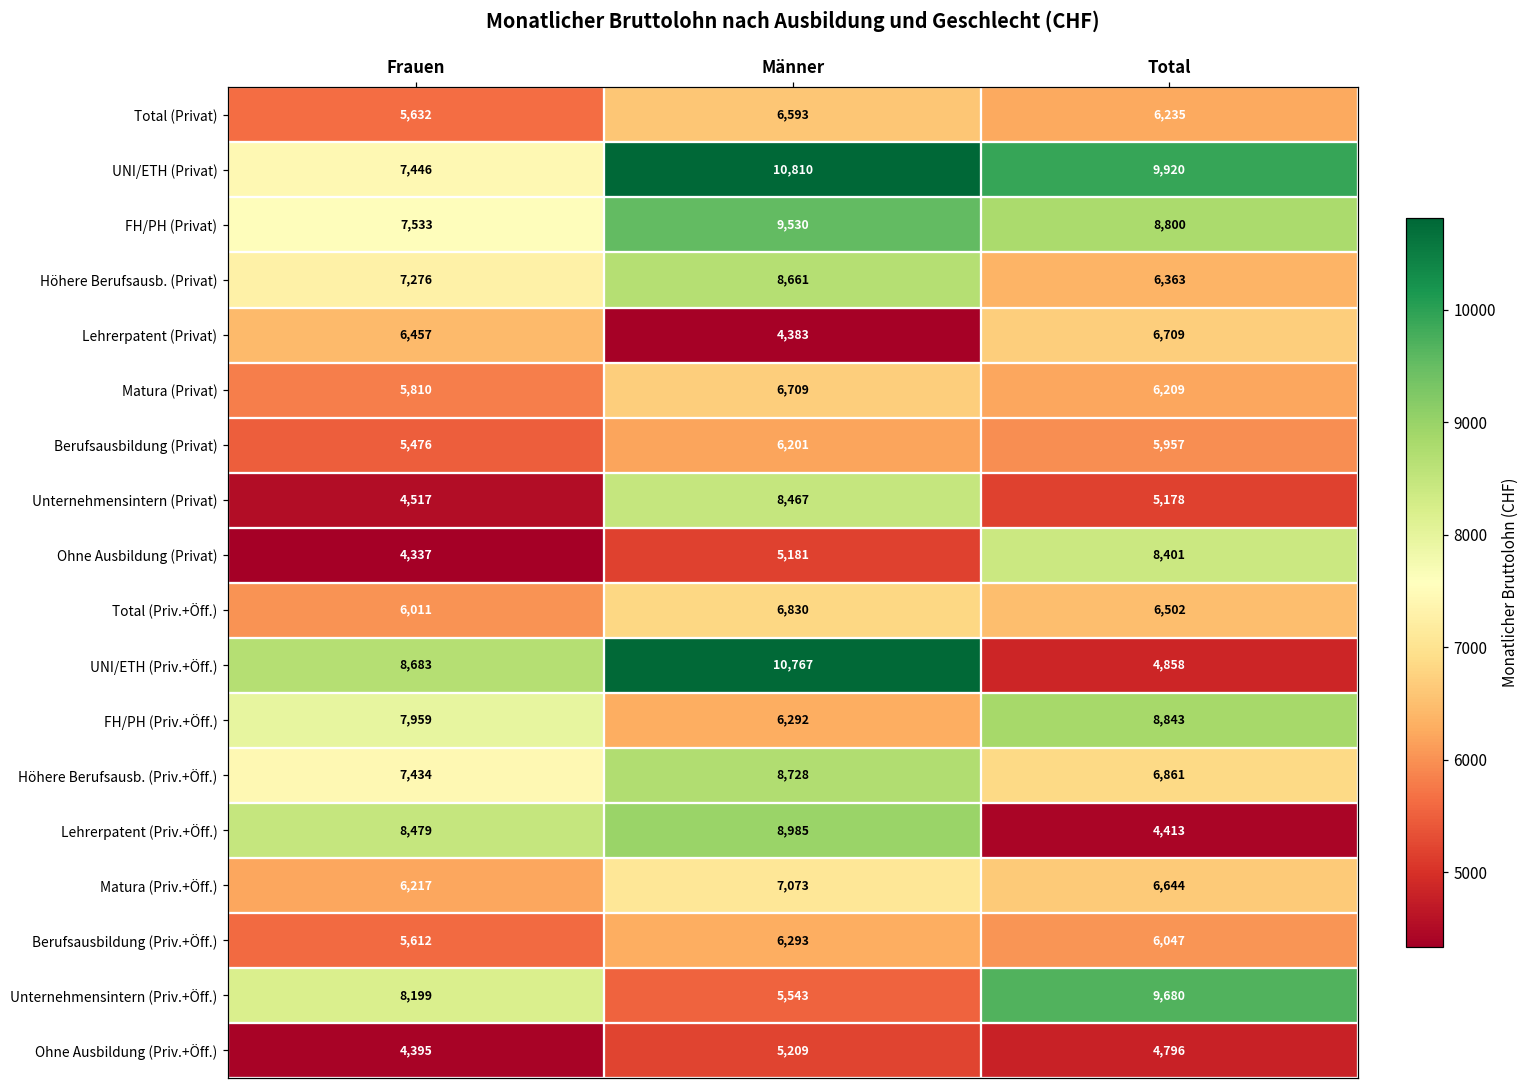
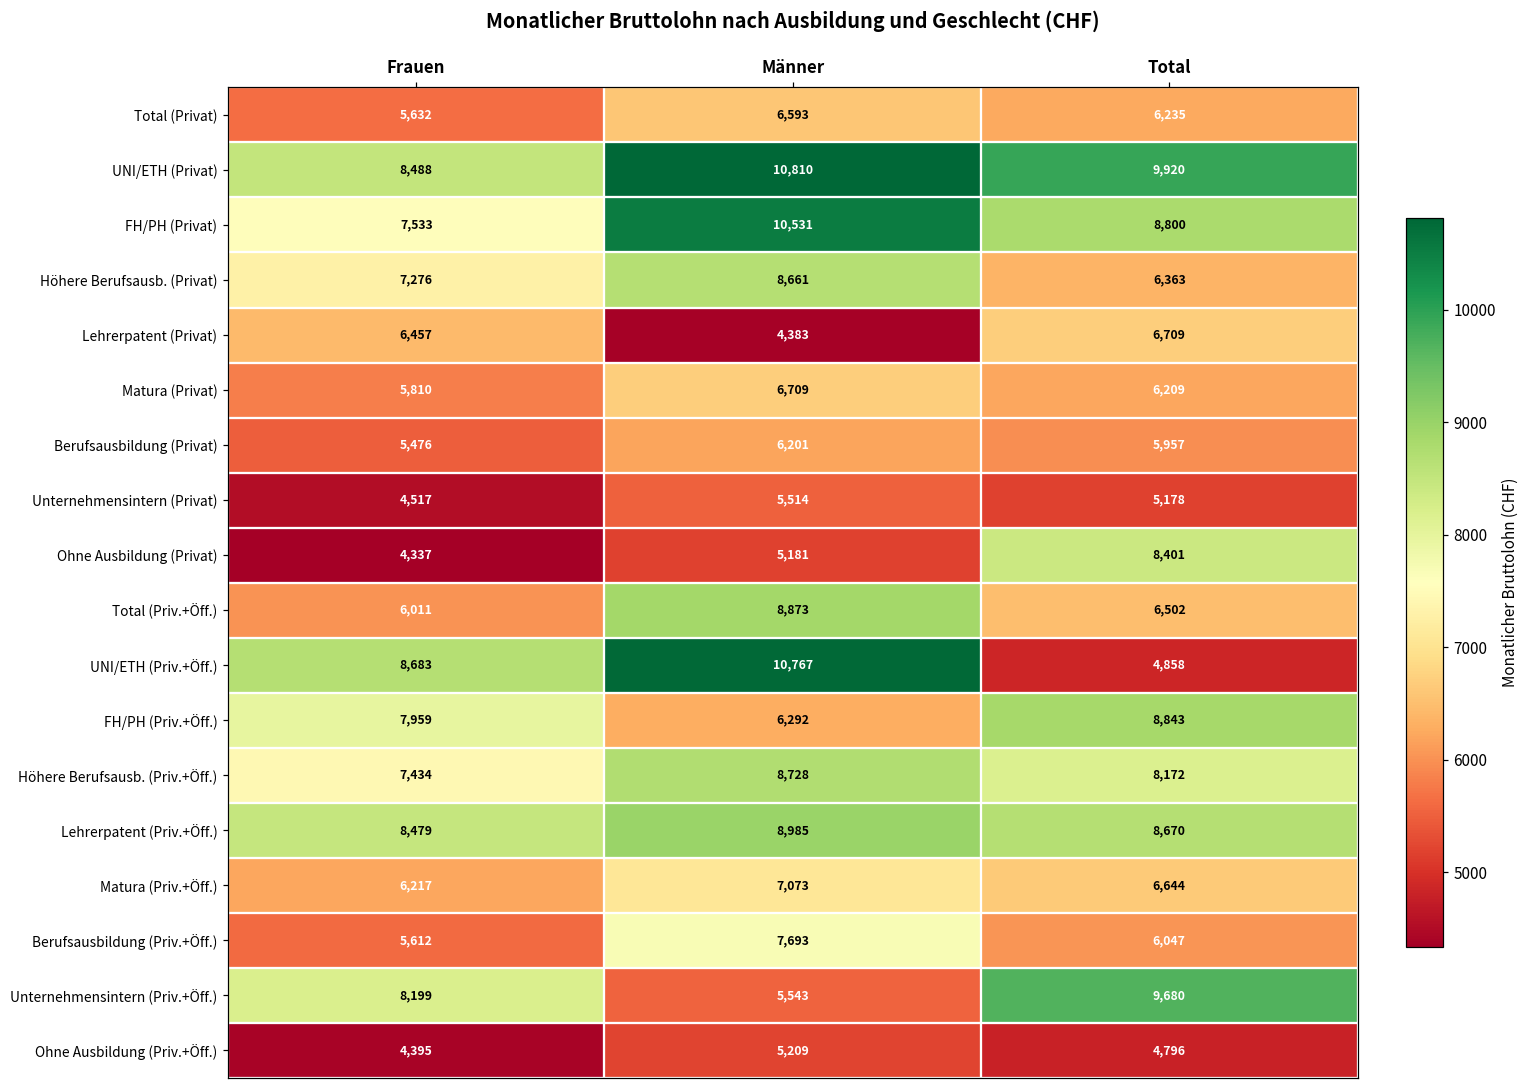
UNI/ETH (Privat), Frauen: 7,446 -> 8,488
FH/PH (Privat), Männer: 9,530 -> 10,531
Unternehmensintern (Privat), Männer: 8,467 -> 5,514
Total (Priv.+Öff.), Männer: 6,830 -> 8,873
Höhere Berufsausb. (Priv.+Öff.), Total: 6,861 -> 8,172
Lehrerpatent (Priv.+Öff.), Total: 4,413 -> 8,670
Berufsausbildung (Priv.+Öff.), Männer: 6,293 -> 7,693
